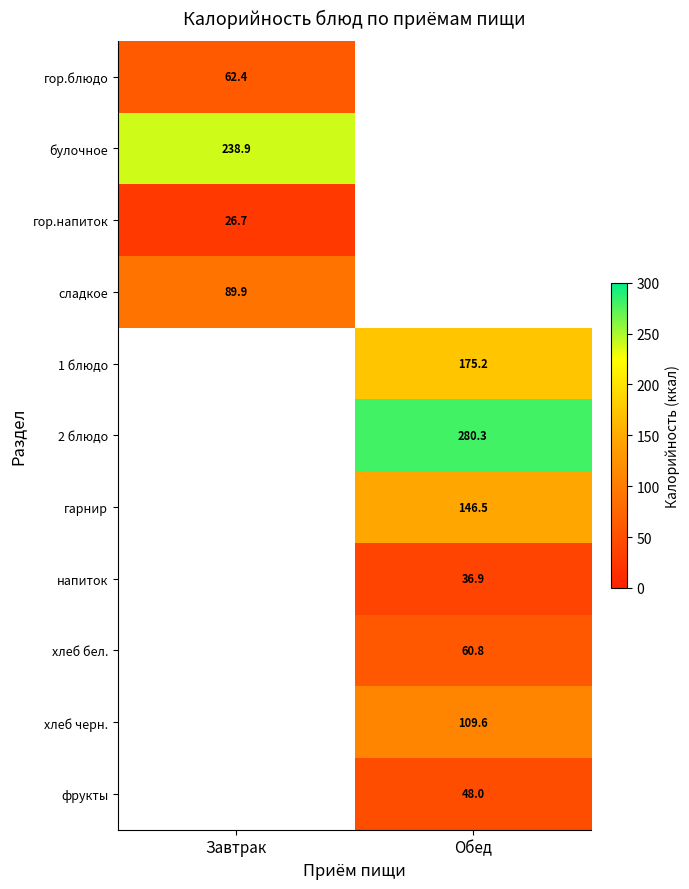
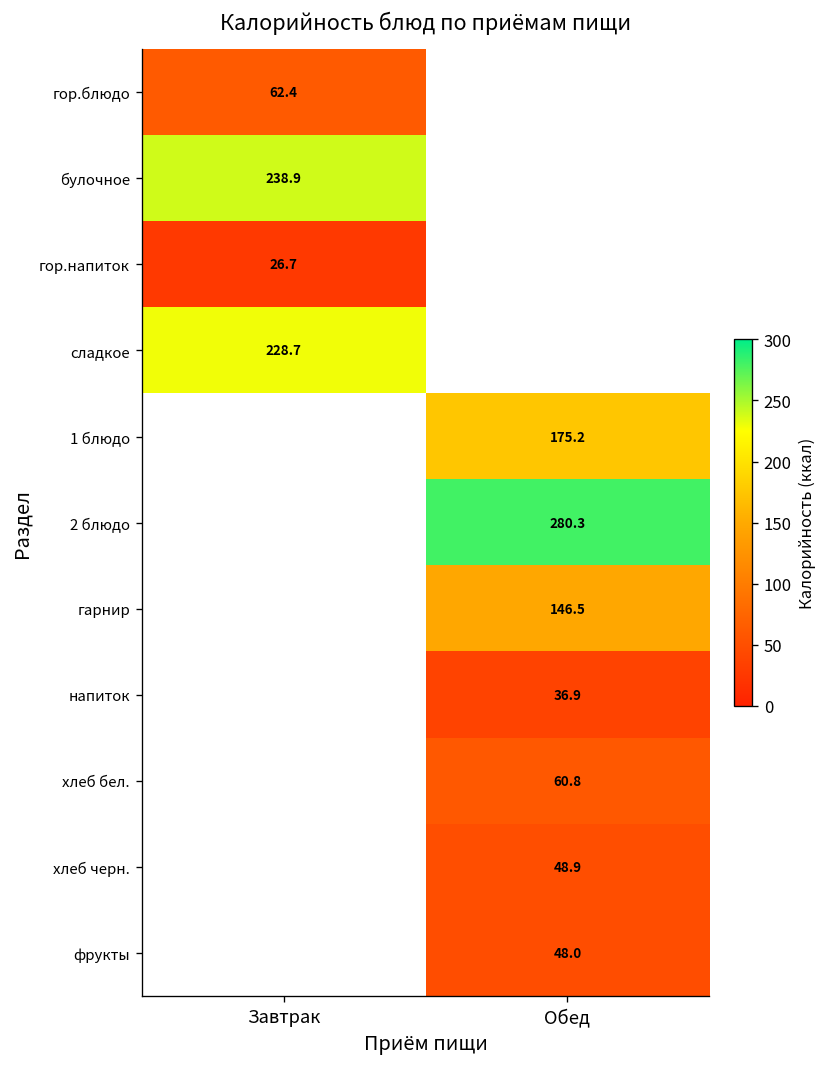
сладкое, Завтрак: 89.9 -> 228.7
хлеб черн., Обед: 109.6 -> 48.9
